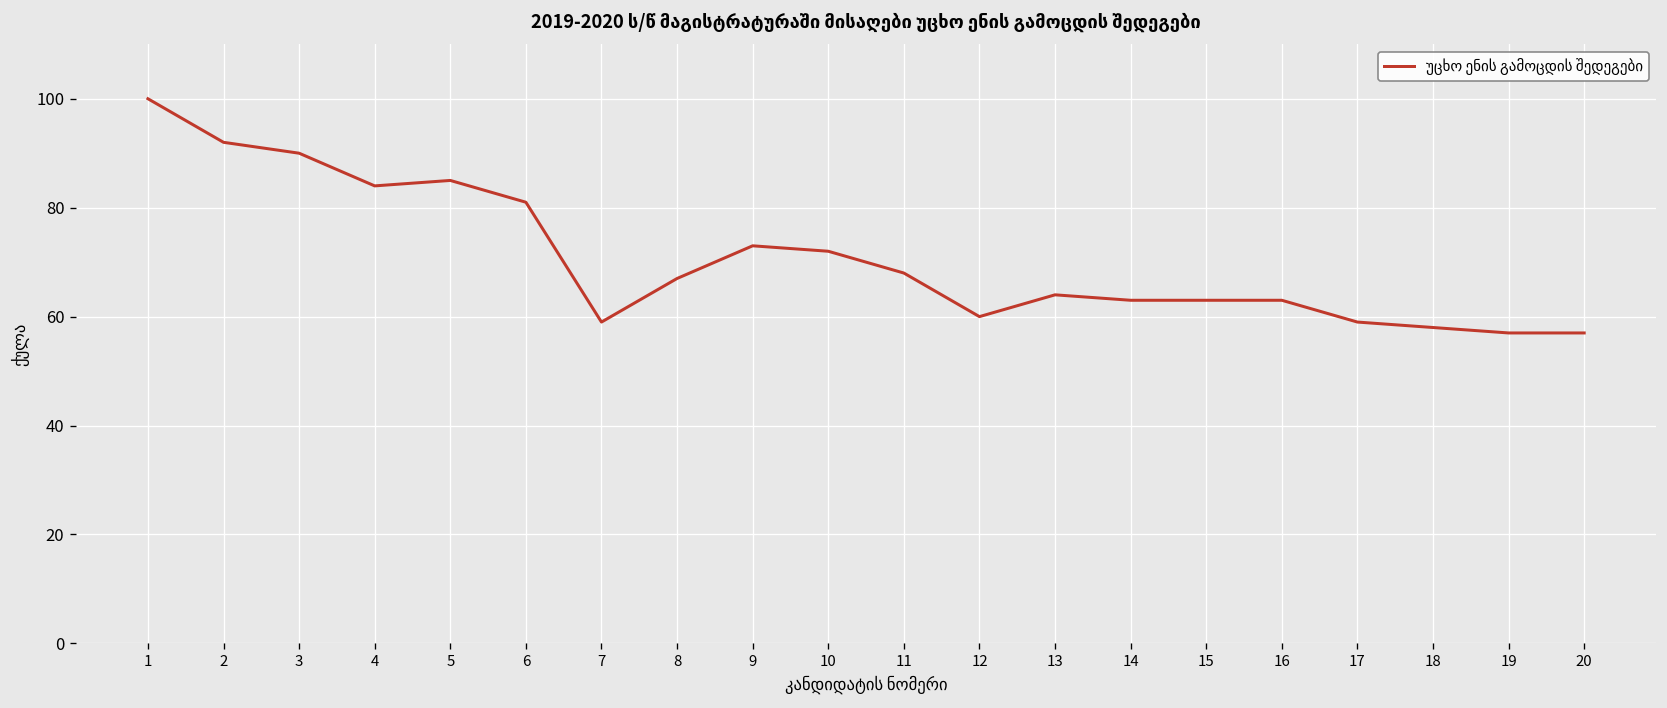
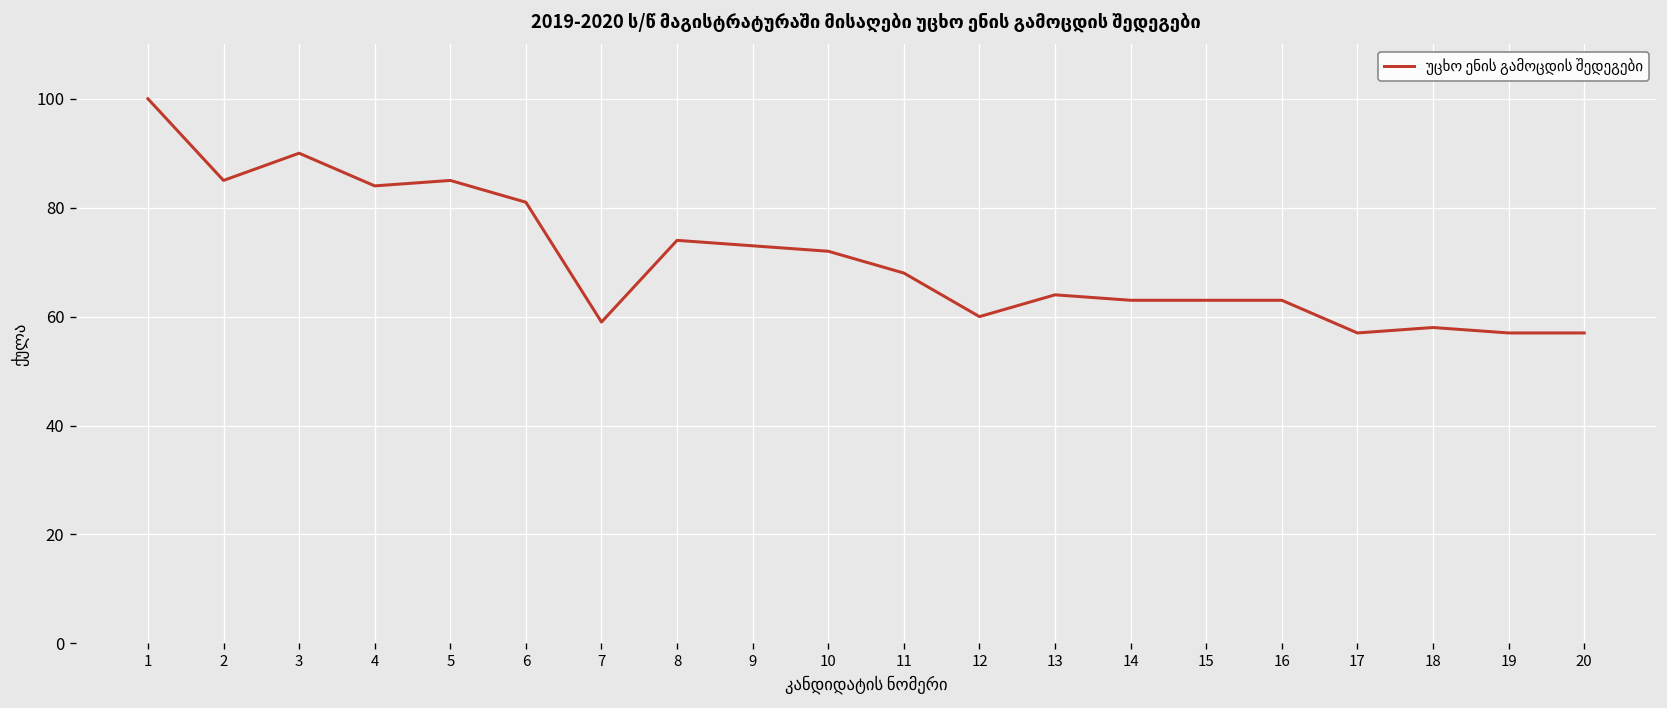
2: 92 -> 85
8: 67 -> 74
17: 59 -> 57
